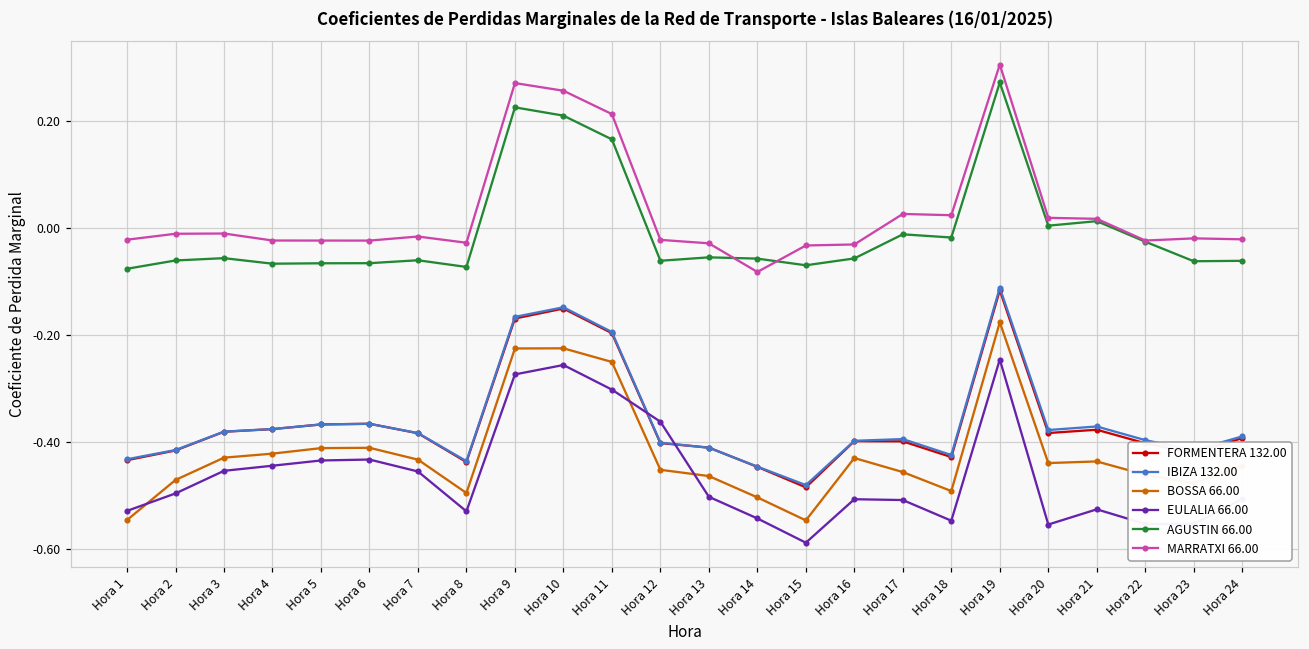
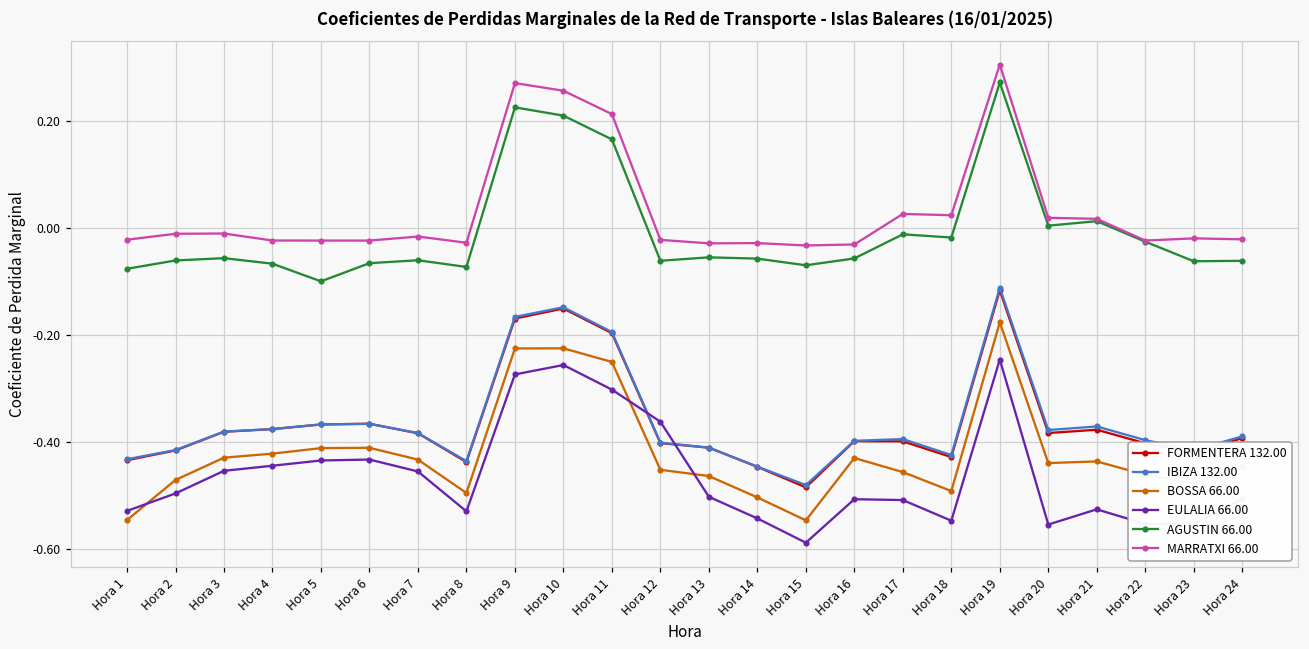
AGUSTIN 66.00, Hora 5: -0.07 -> -0.10
MARRATXI 66.00, Hora 14: -0.08 -> -0.03
